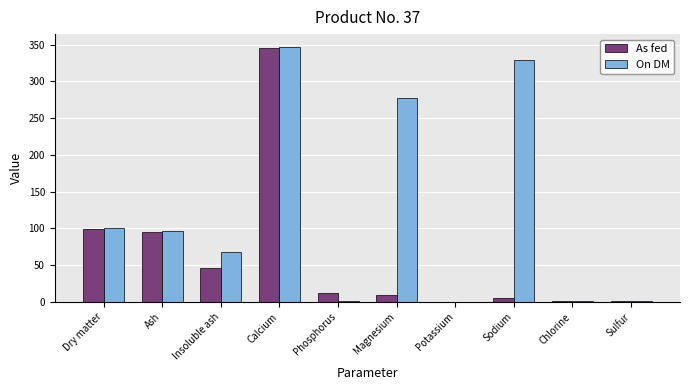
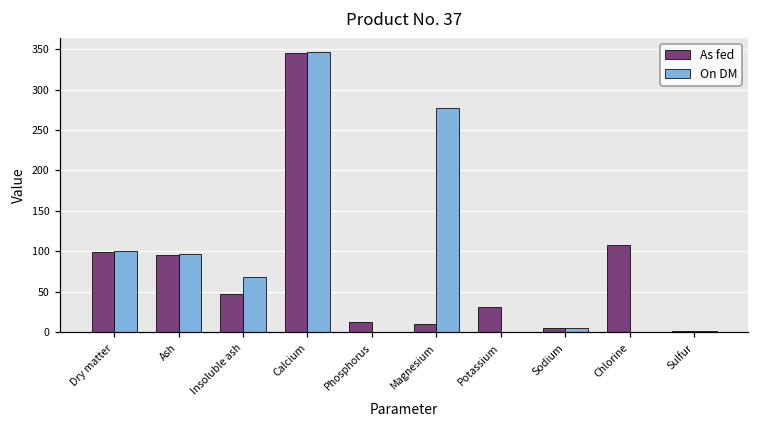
As fed, Potassium: 0 -> 30
On DM, Sodium: 330 -> 10
As fed, Chlorine: 0 -> 110
